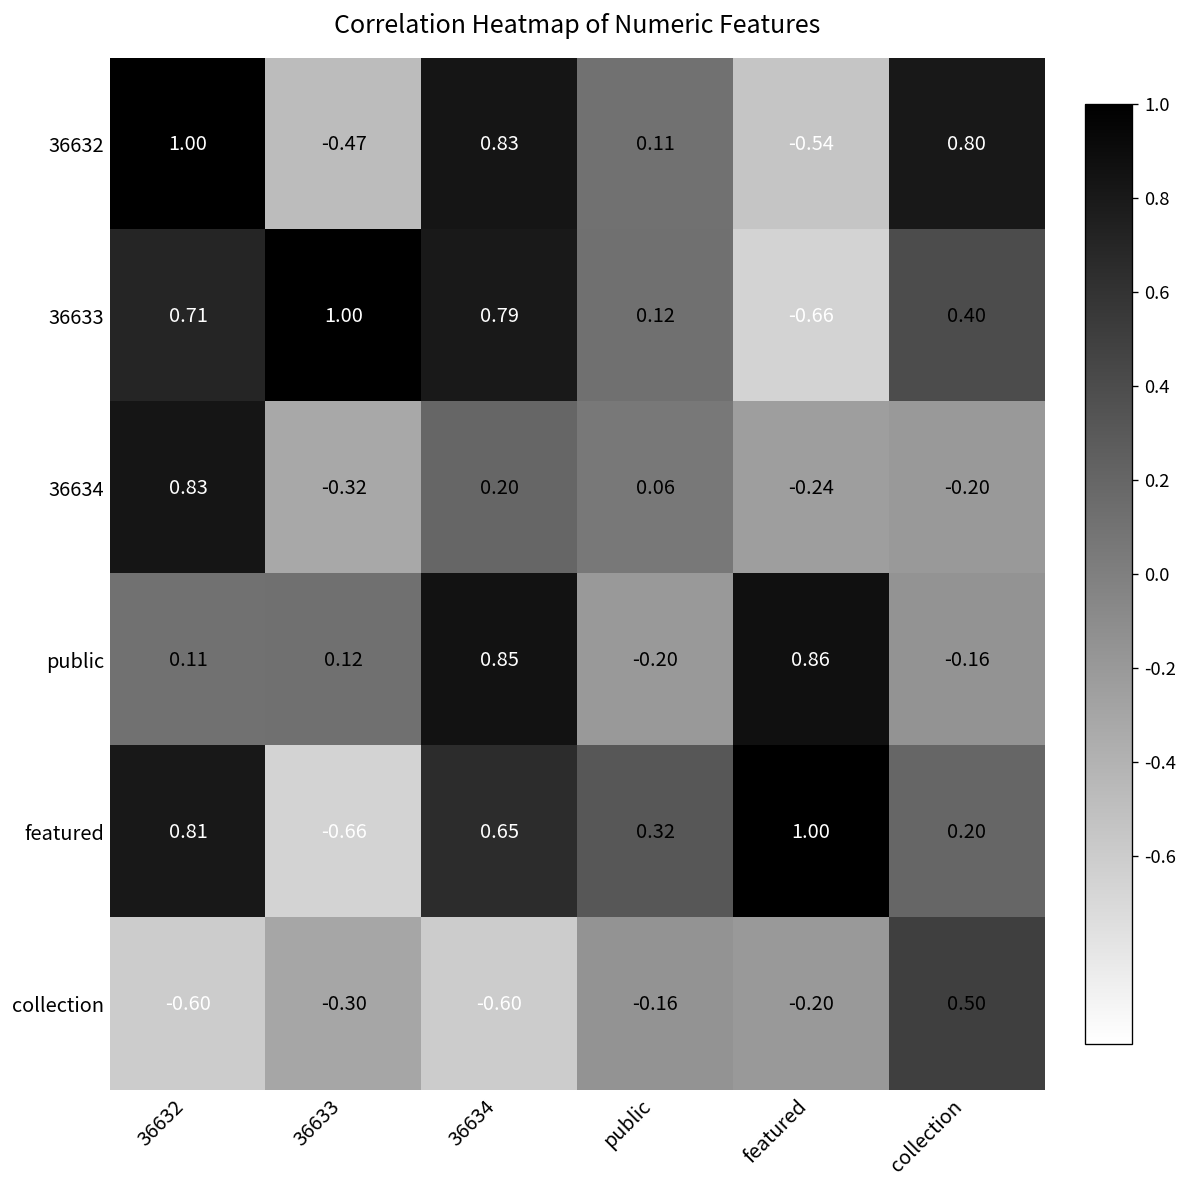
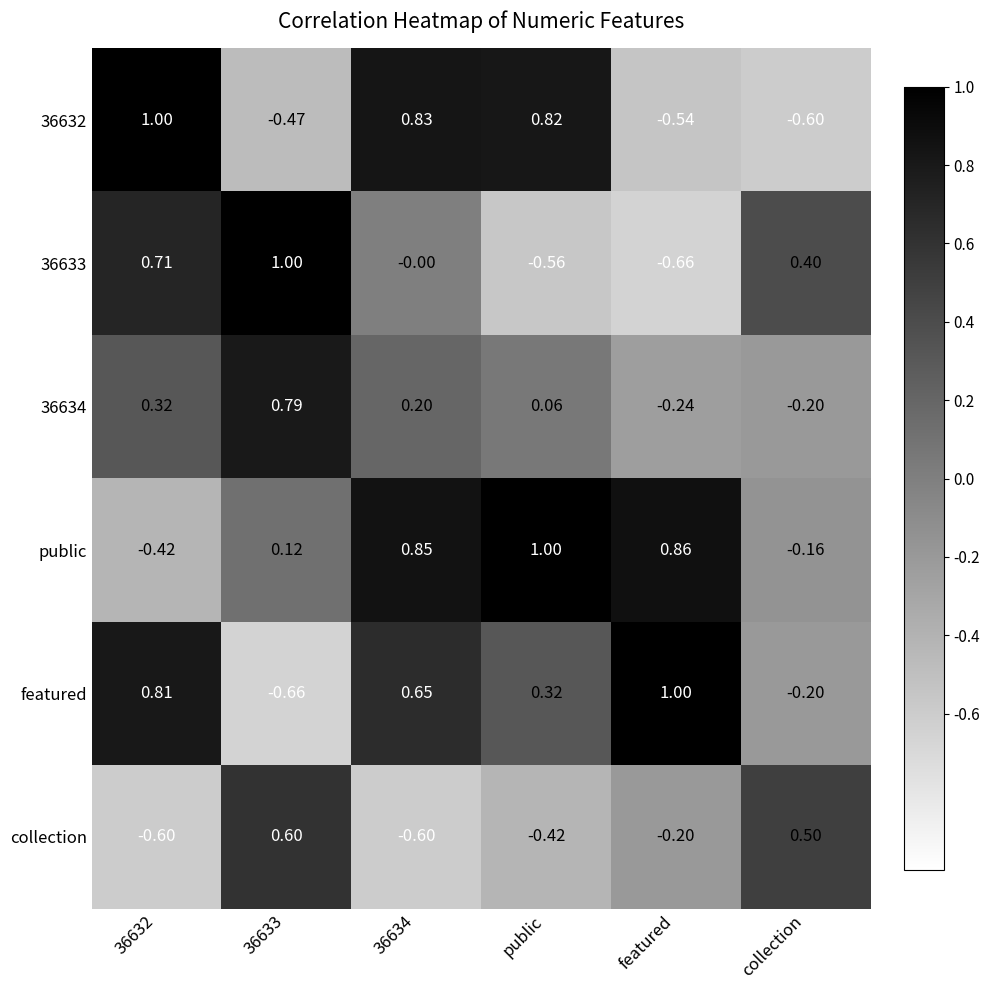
36632, public: 0.11 -> 0.82
36632, collection: 0.80 -> -0.60
36633, 36634: 0.79 -> -0.00
36633, public: 0.12 -> -0.56
36634, 36632: 0.83 -> 0.32
36634, 36633: -0.32 -> 0.79
public, 36632: 0.11 -> -0.42
public, public: -0.20 -> 1.00
featured, collection: 0.20 -> -0.20
collection, 36633: -0.30 -> 0.60
collection, public: -0.16 -> -0.42
